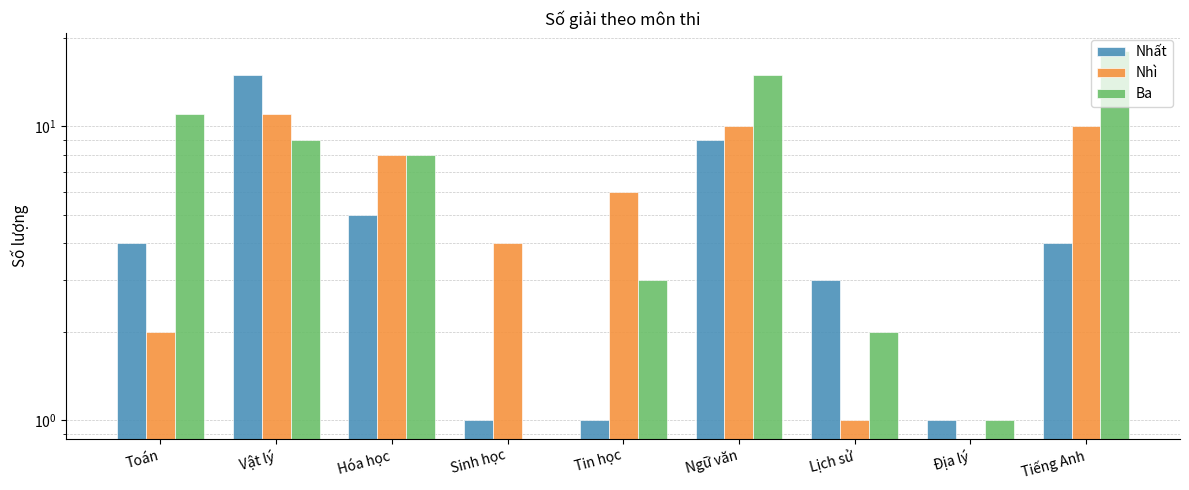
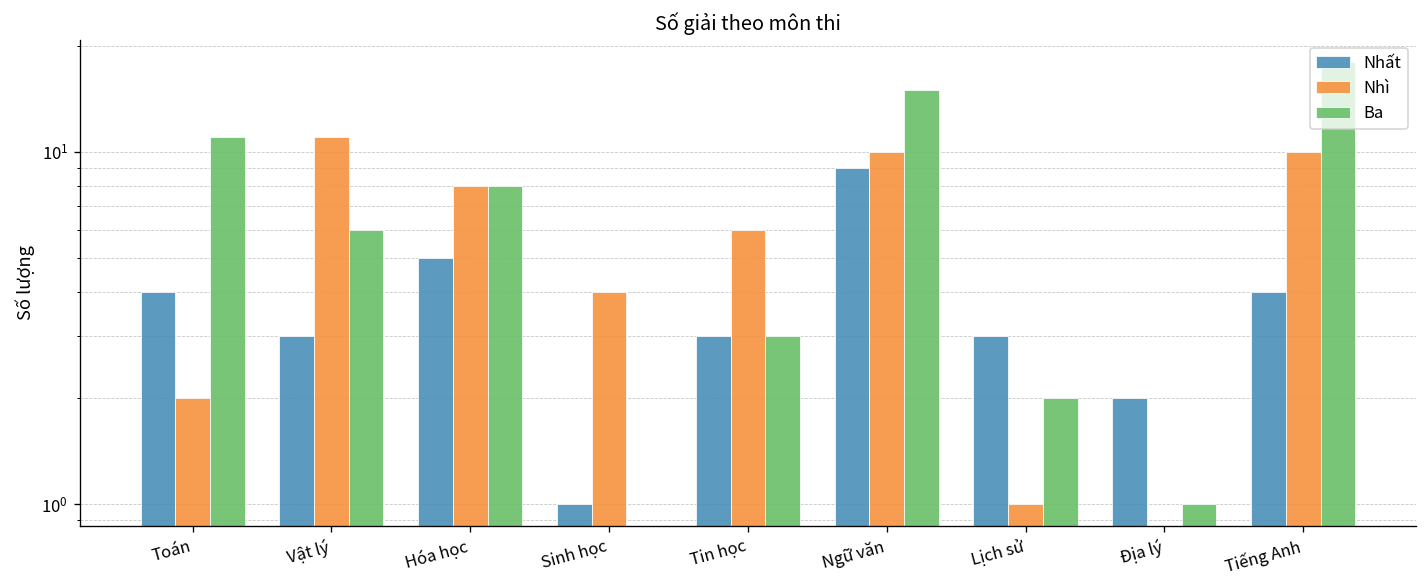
Nhất, Vật lý: 15 -> 3
Ba, Vật lý: 9 -> 6
Nhất, Tin học: 1 -> 3
Nhất, Địa lý: 1 -> 2
